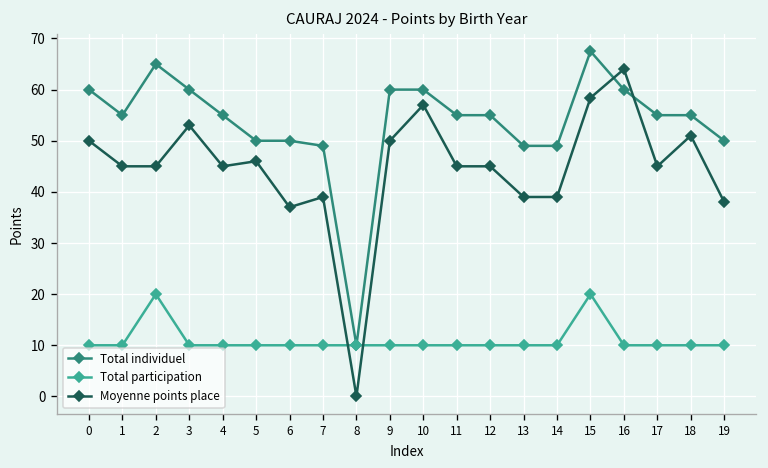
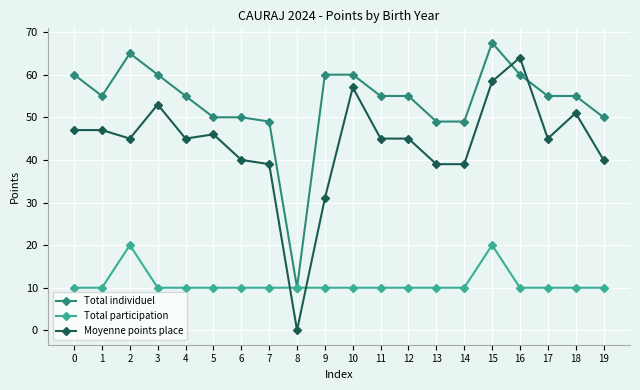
Moyenne points place, 0: 50 -> 47
Moyenne points place, 1: 45 -> 47
Moyenne points place, 6: 37 -> 40
Moyenne points place, 9: 50 -> 31
Moyenne points place, 19: 38 -> 40
